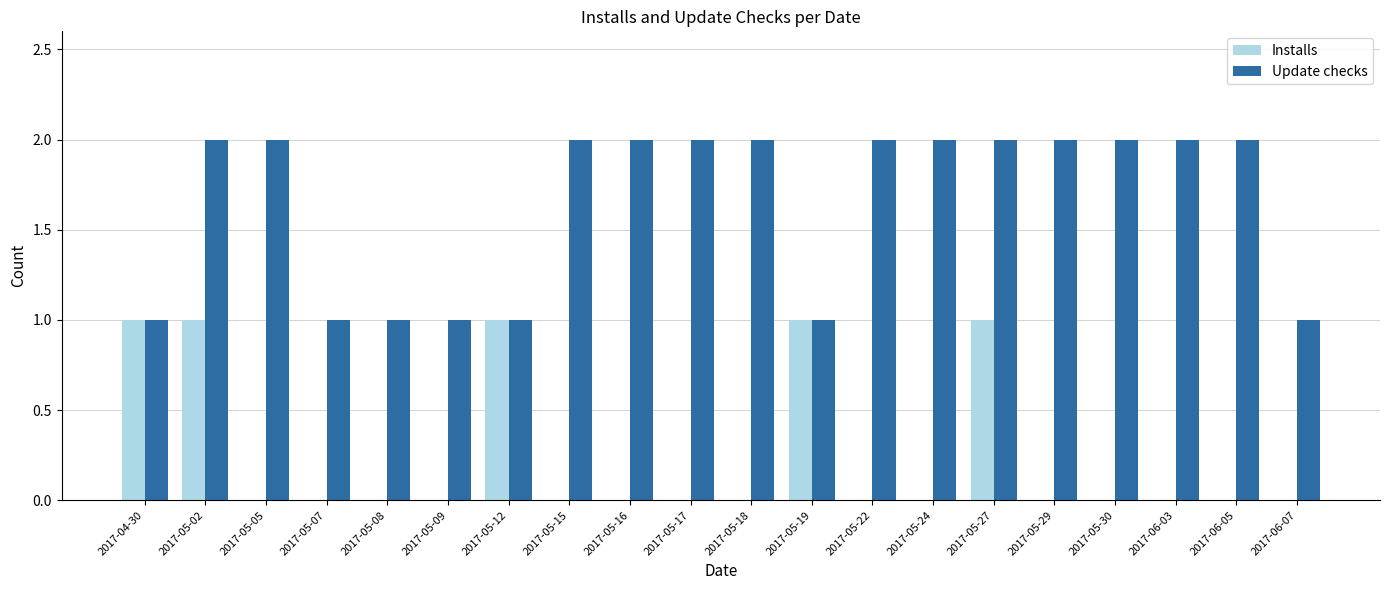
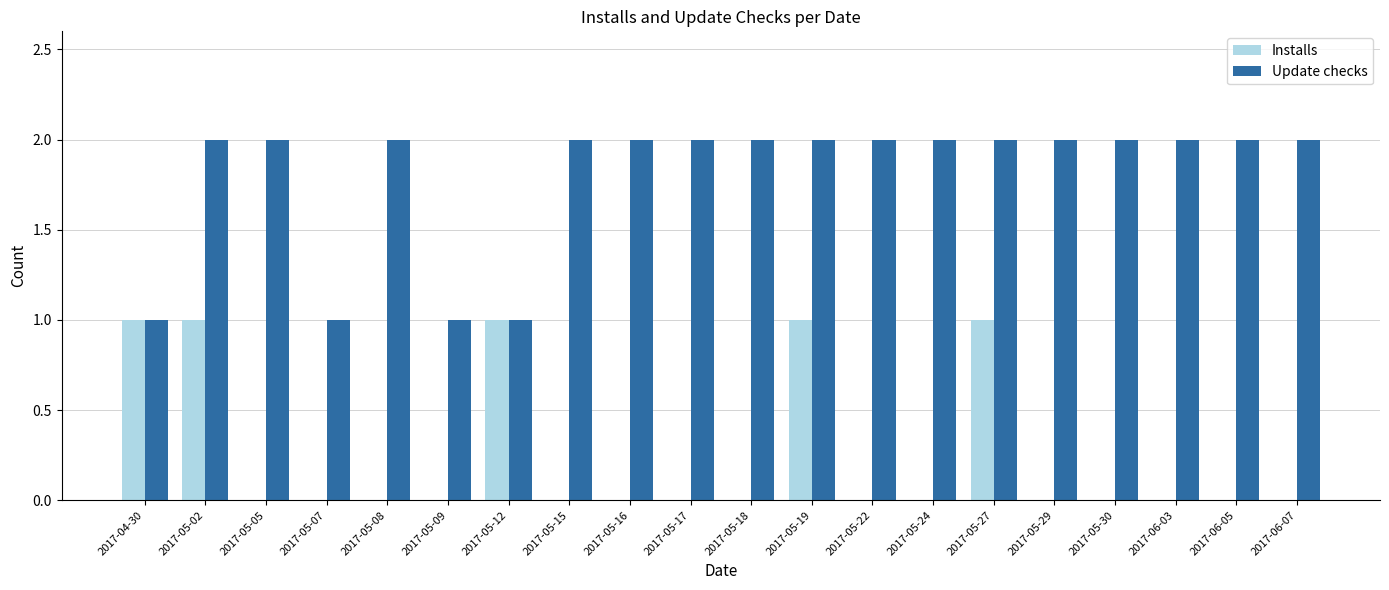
Update checks, 2017-05-08: 1 -> 2
Update checks, 2017-05-19: 1 -> 2
Update checks, 2017-06-07: 1 -> 2
